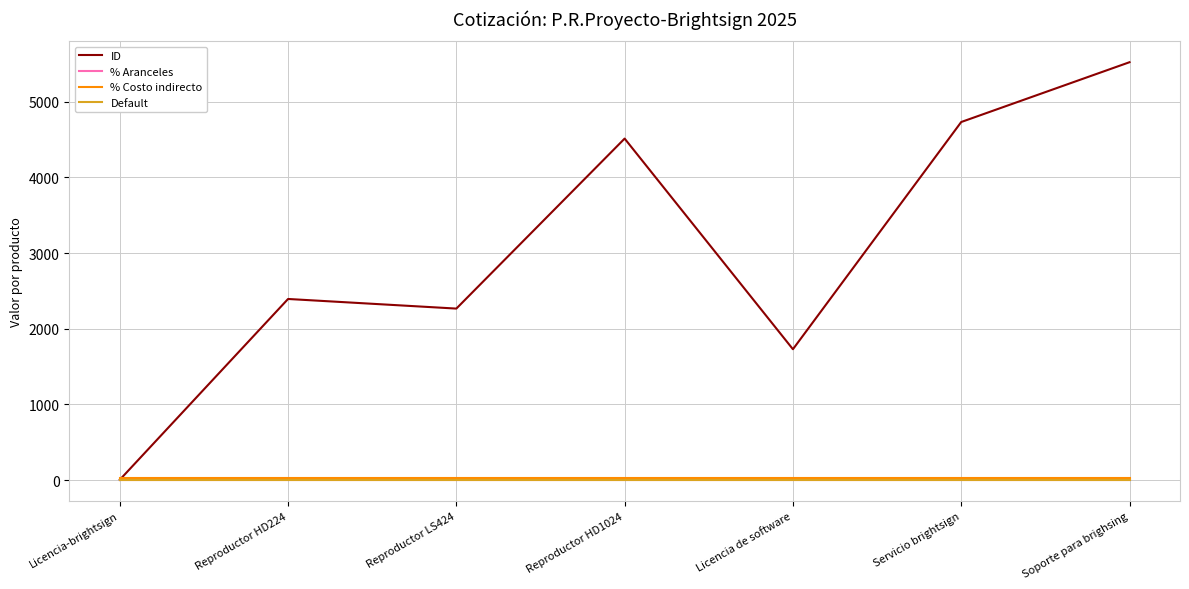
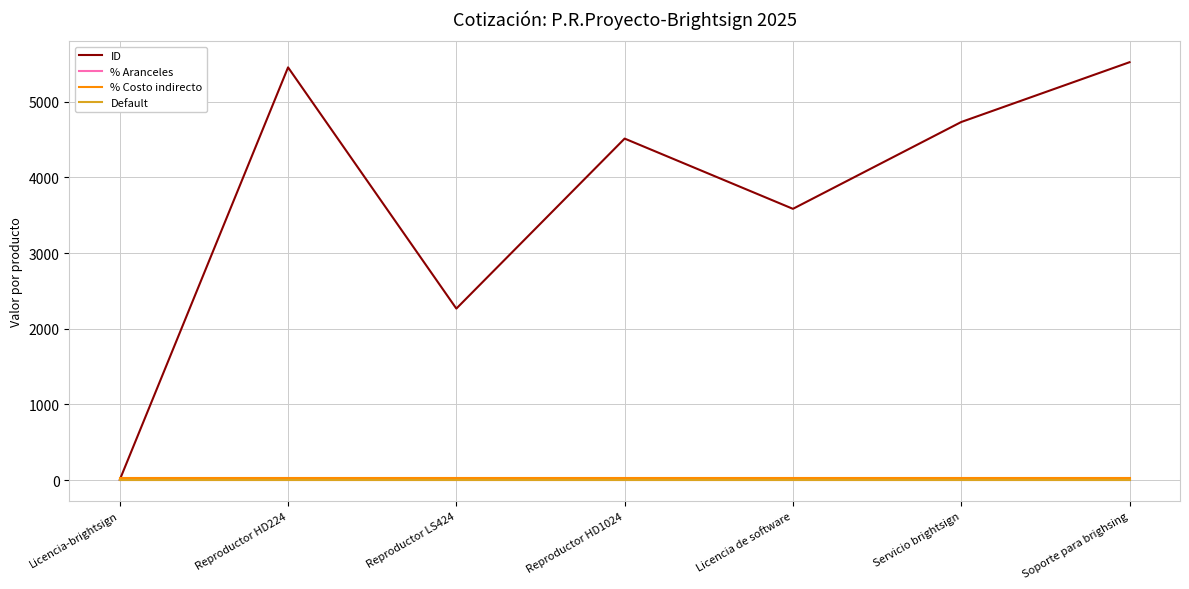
ID, Reproductor HD224: 2400 -> 5500
ID, Licencia de software: 1700 -> 3600
